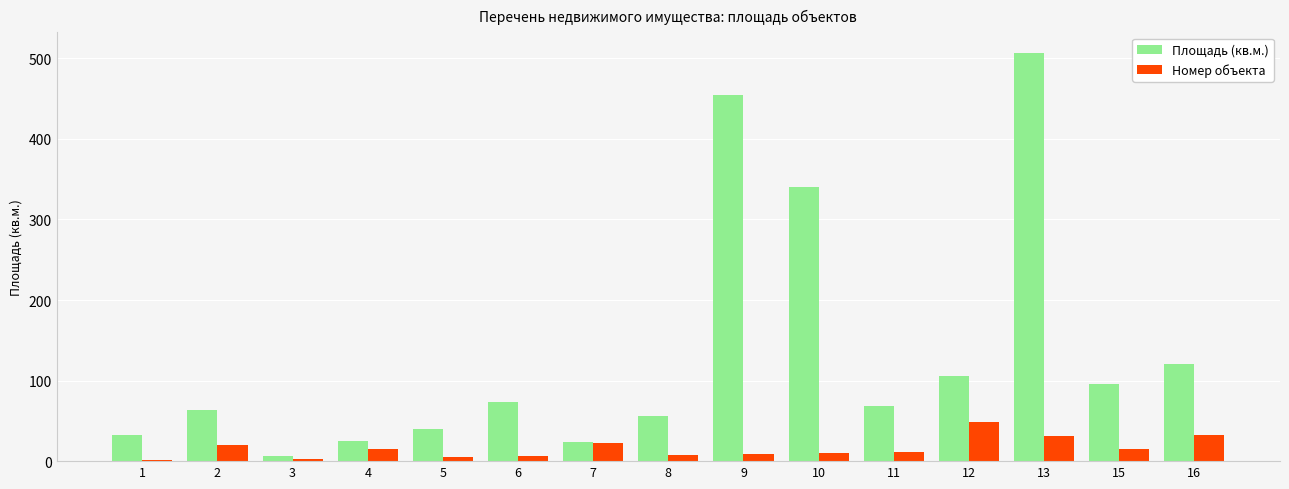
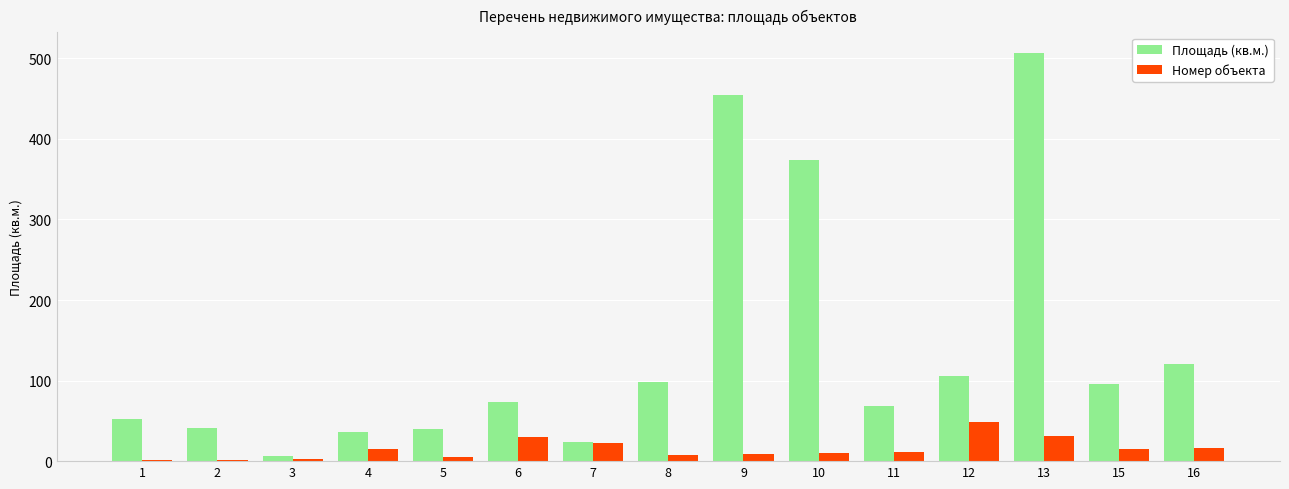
Площадь (кв.м.), 1: 30 -> 50
Площадь (кв.м.), 2: 60 -> 40
Номер объекта, 2: 20 -> 0
Площадь (кв.м.), 4: 20 -> 40
Номер объекта, 6: 10 -> 30
Площадь (кв.м.), 8: 60 -> 100
Площадь (кв.м.), 10: 340 -> 370
Номер объекта, 16: 30 -> 20
